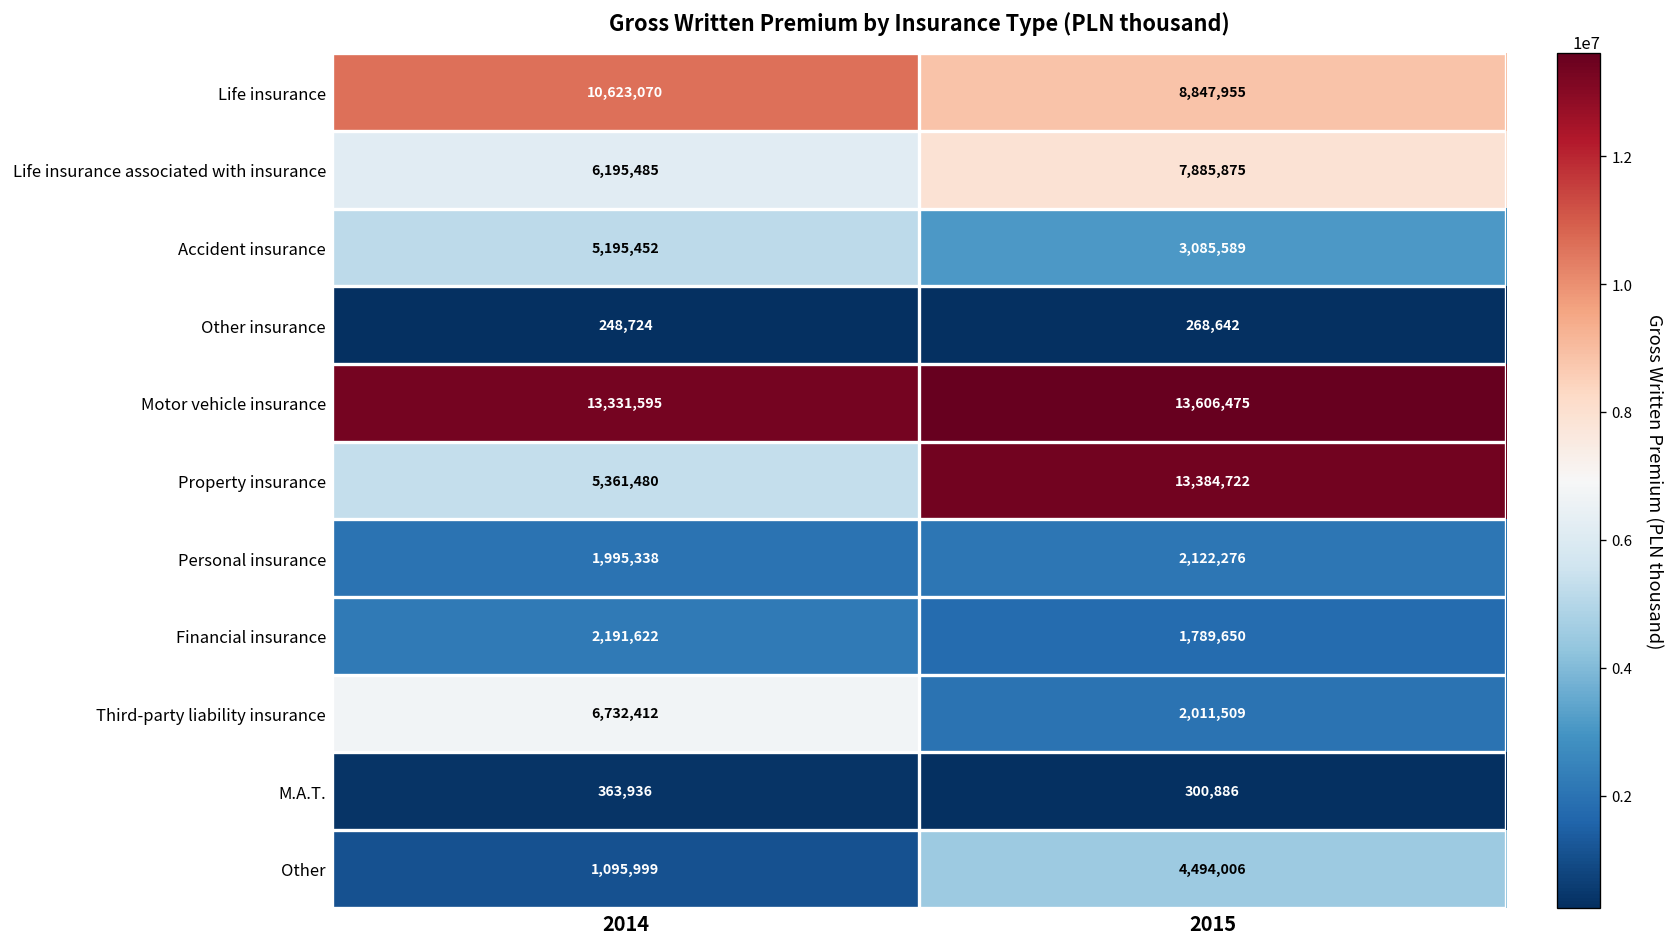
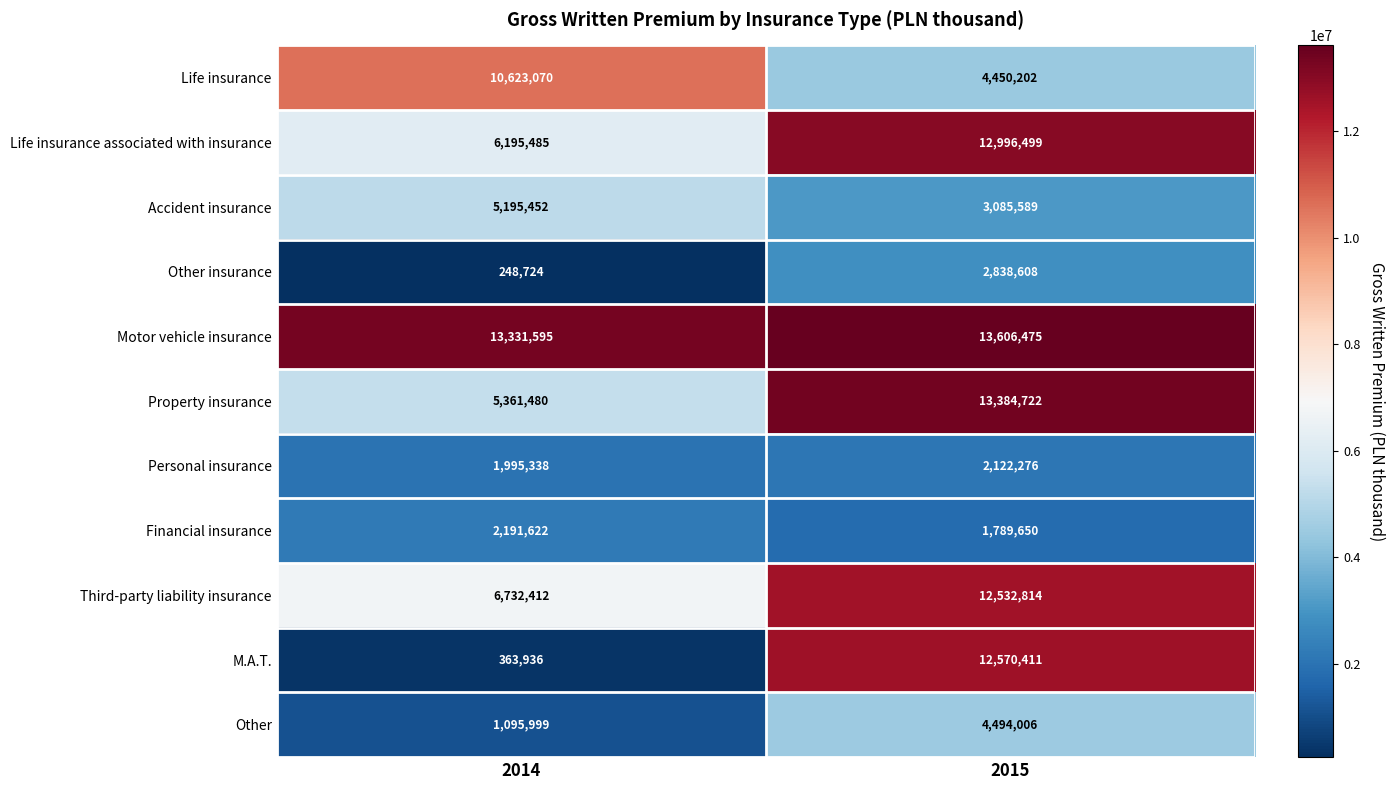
Life insurance, 2015: 8,847,955 -> 4,450,202
Life insurance associated with insurance, 2015: 7,885,875 -> 12,996,499
Other insurance, 2015: 268,642 -> 2,838,608
Third-party liability insurance, 2015: 2,011,509 -> 12,532,814
M.A.T., 2015: 300,886 -> 12,570,411
